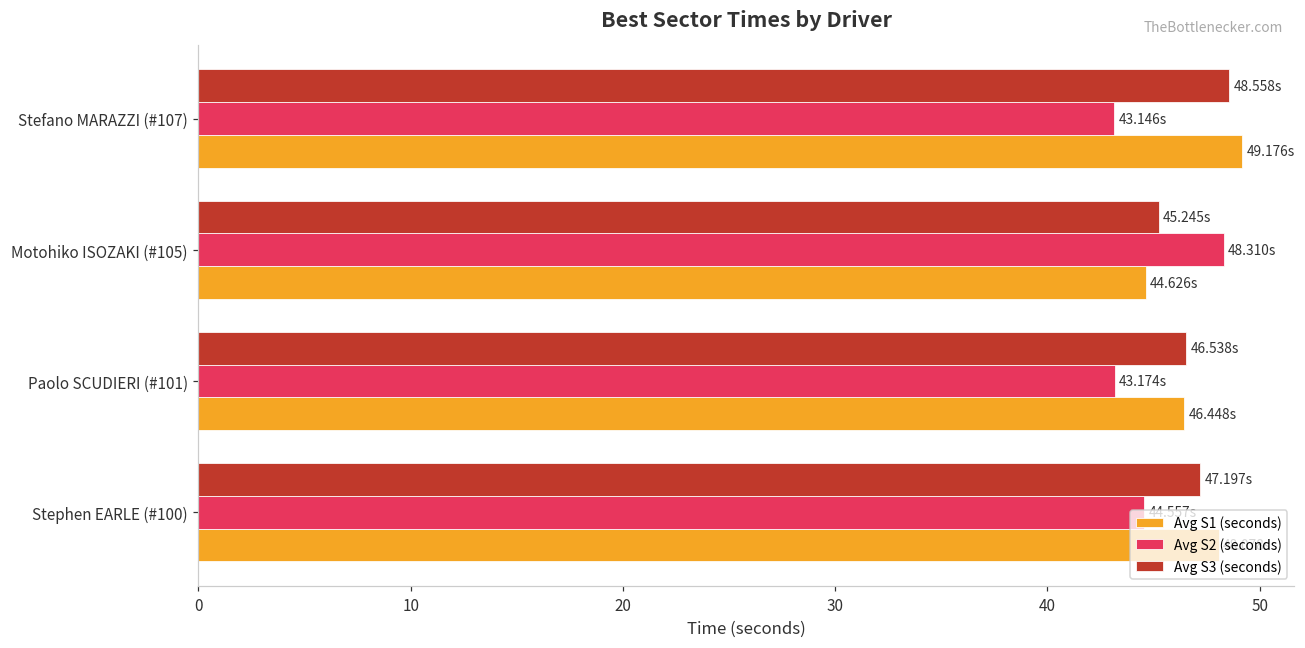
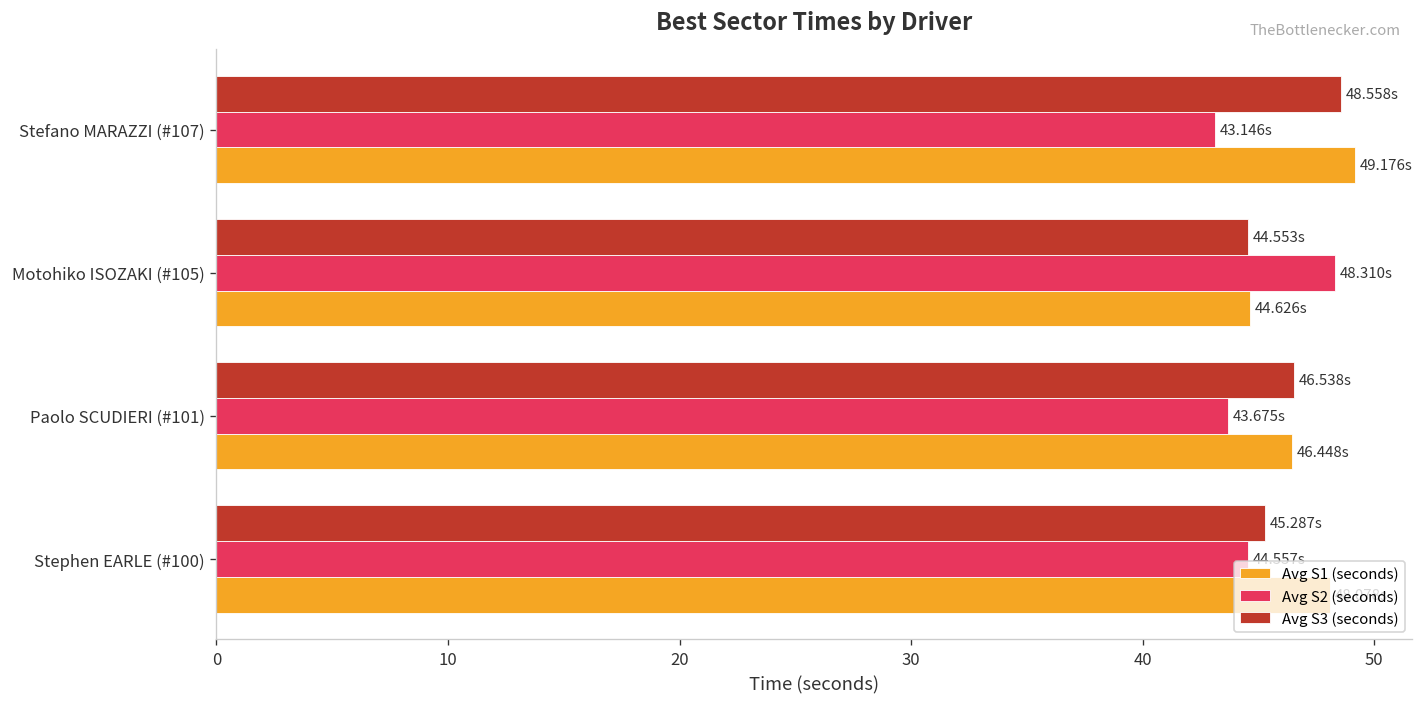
Avg S3 (seconds), Motohiko ISOZAKI (#105): 45.245s -> 44.553s
Avg S2 (seconds), Paolo SCUDIERI (#101): 43.174s -> 43.675s
Avg S3 (seconds), Stephen EARLE (#100): 47.197s -> 45.287s
